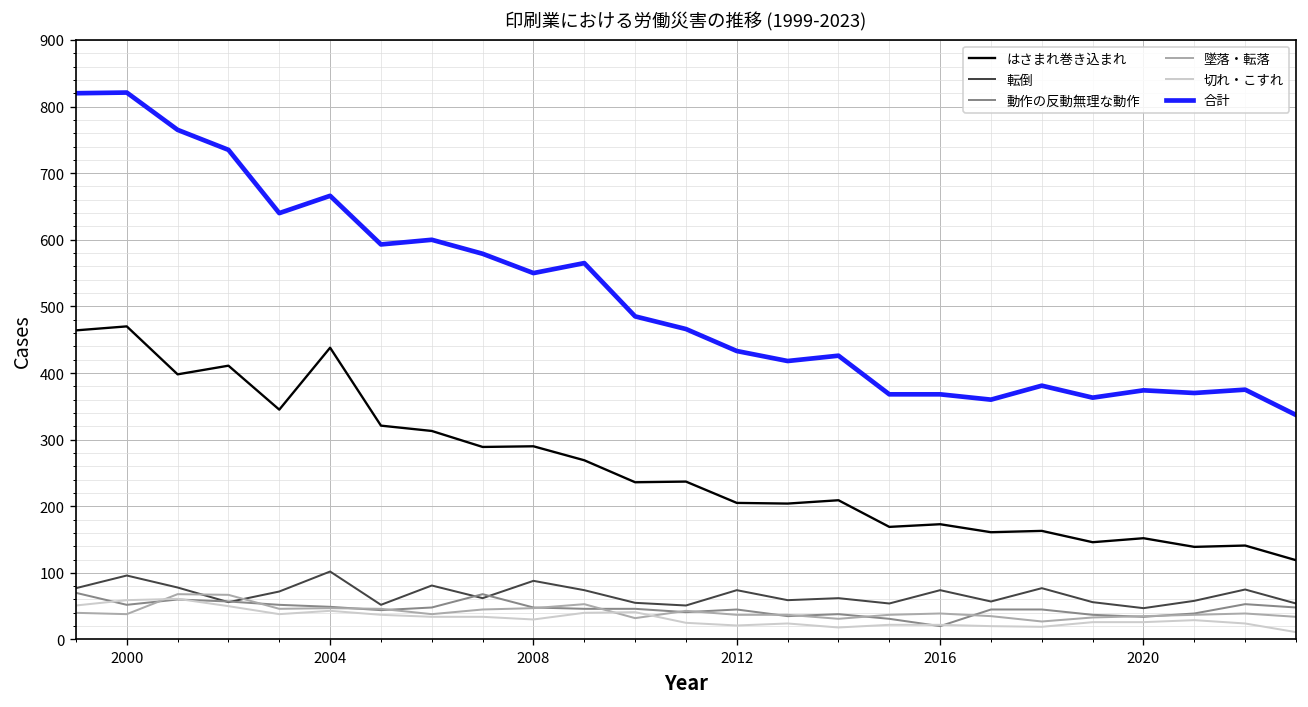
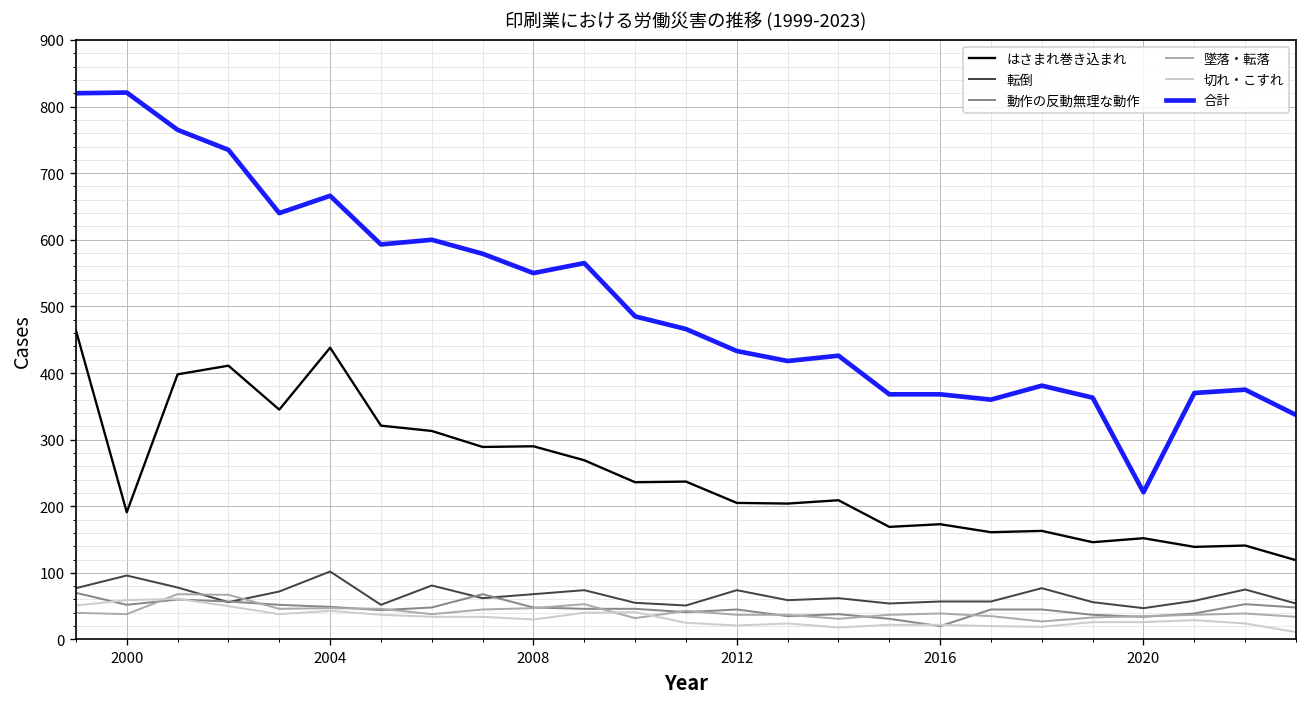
はさまれ巻き込まれ, 2000: 470 -> 190
転倒, 2008: 90 -> 70
転倒, 2016: 70 -> 60
合計, 2020: 370 -> 220
